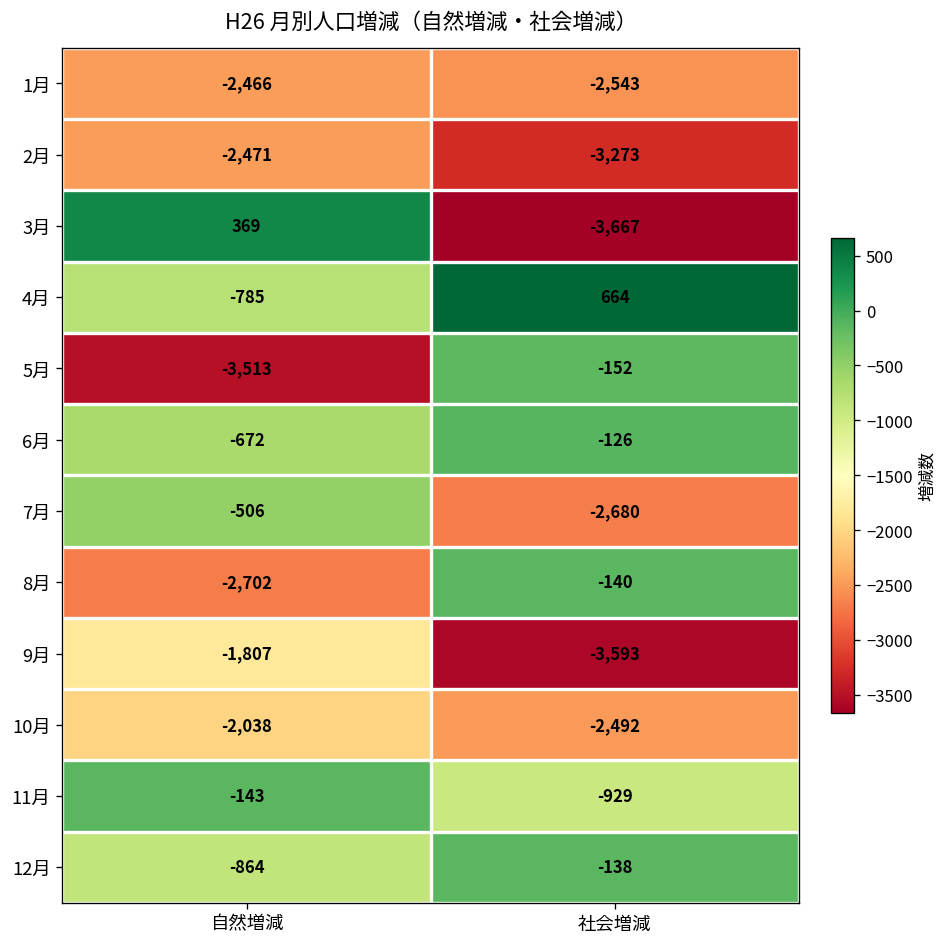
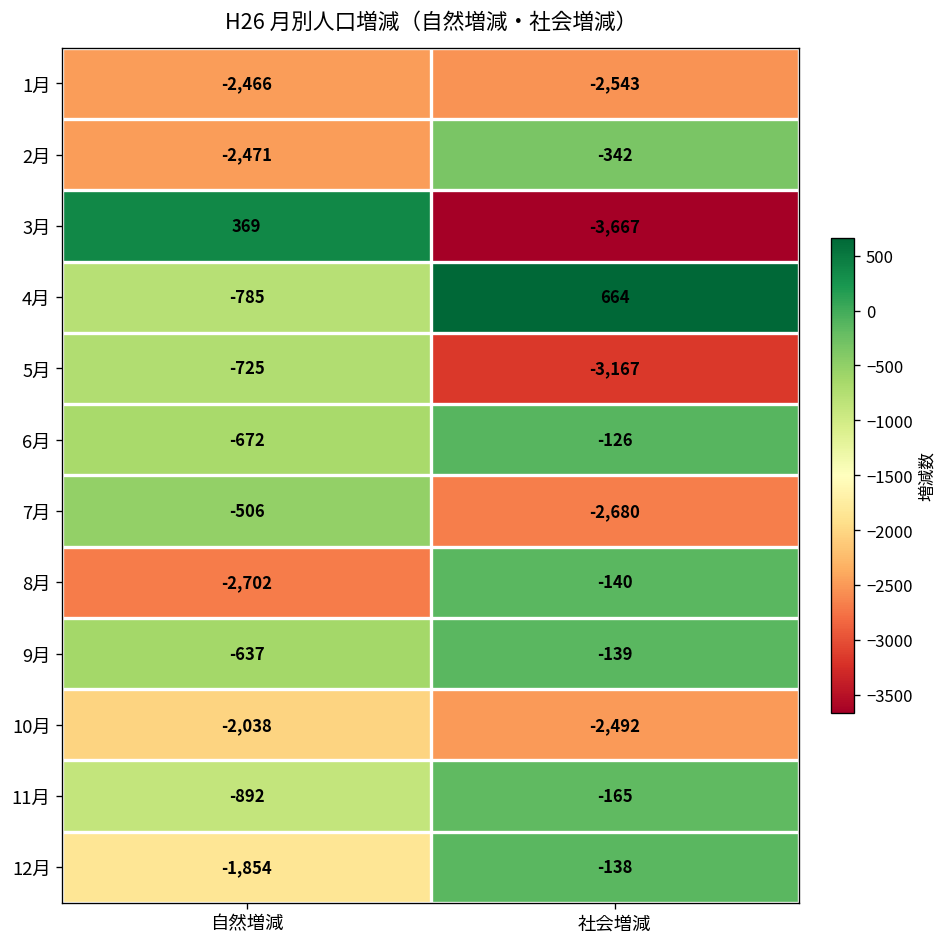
2月, 社会増減: -3,273 -> -342
5月, 自然増減: -3,513 -> -725
5月, 社会増減: -152 -> -3,167
9月, 自然増減: -1,807 -> -637
9月, 社会増減: -3,593 -> -139
11月, 自然増減: -143 -> -892
11月, 社会増減: -929 -> -165
12月, 自然増減: -864 -> -1,854
